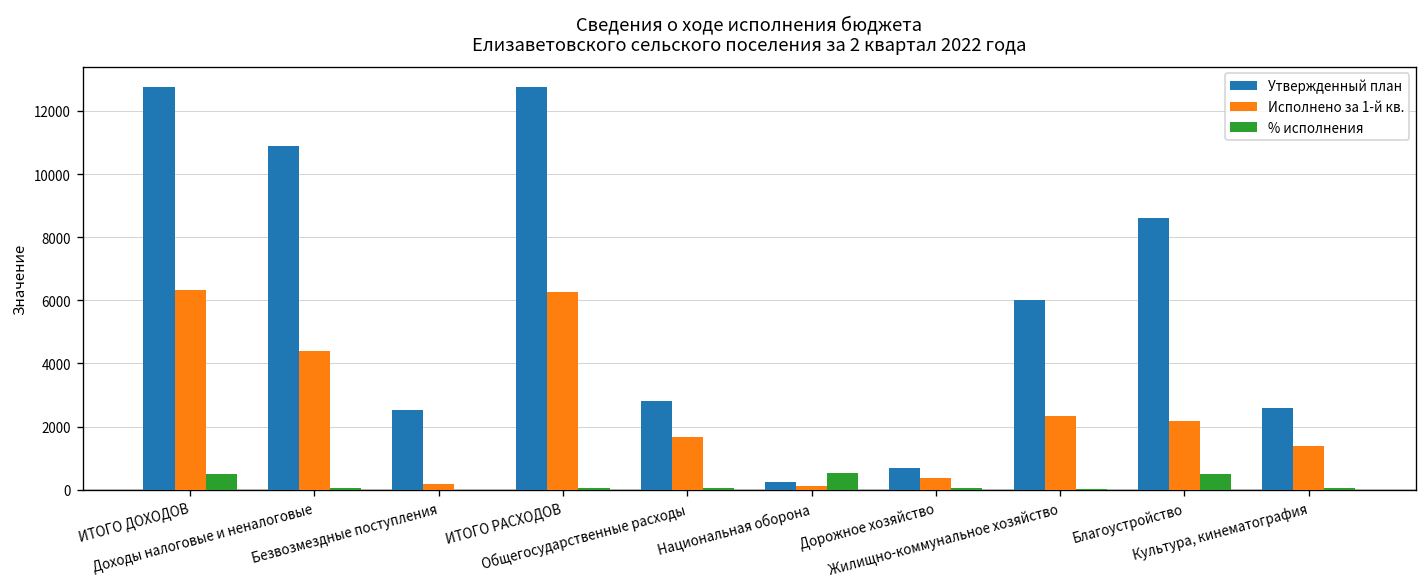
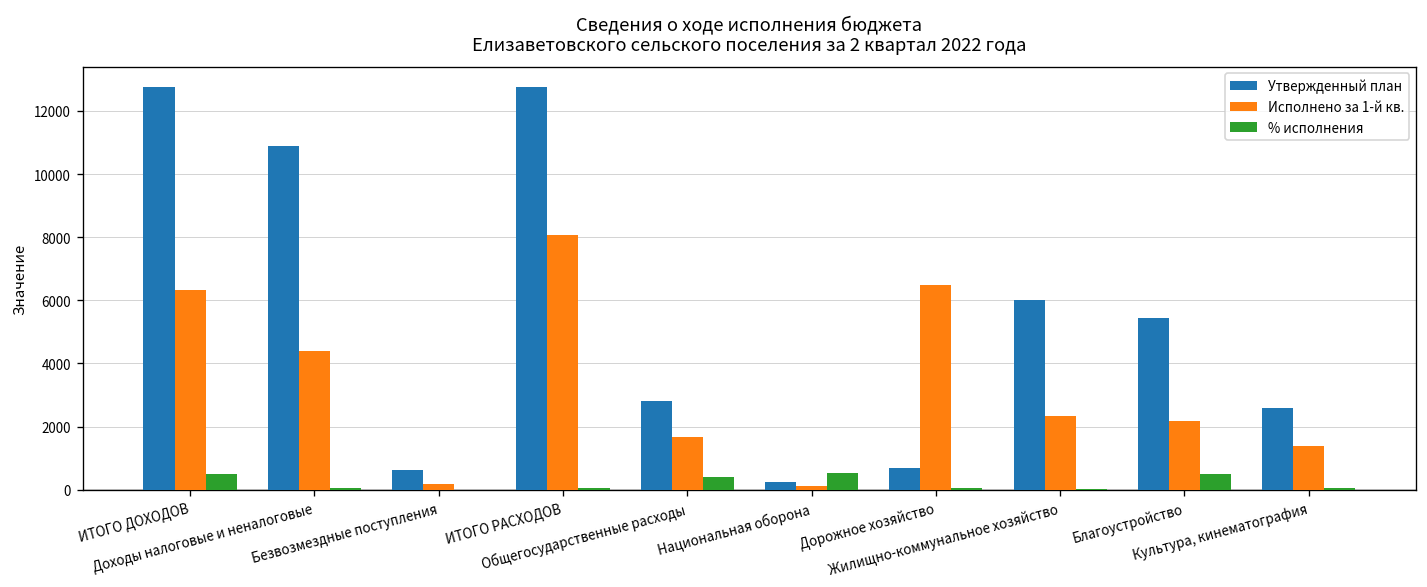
Утвержденный план, Безвозмездные поступления: 2500 -> 600
Исполнено за 1-й кв., ИТОГО РАСХОДОВ: 6300 -> 8100
% исполнения, Общегосударственные расходы: 100 -> 400
Исполнено за 1-й кв., Дорожное хозяйство: 400 -> 6500
Утвержденный план, Благоустройство: 8600 -> 5400
